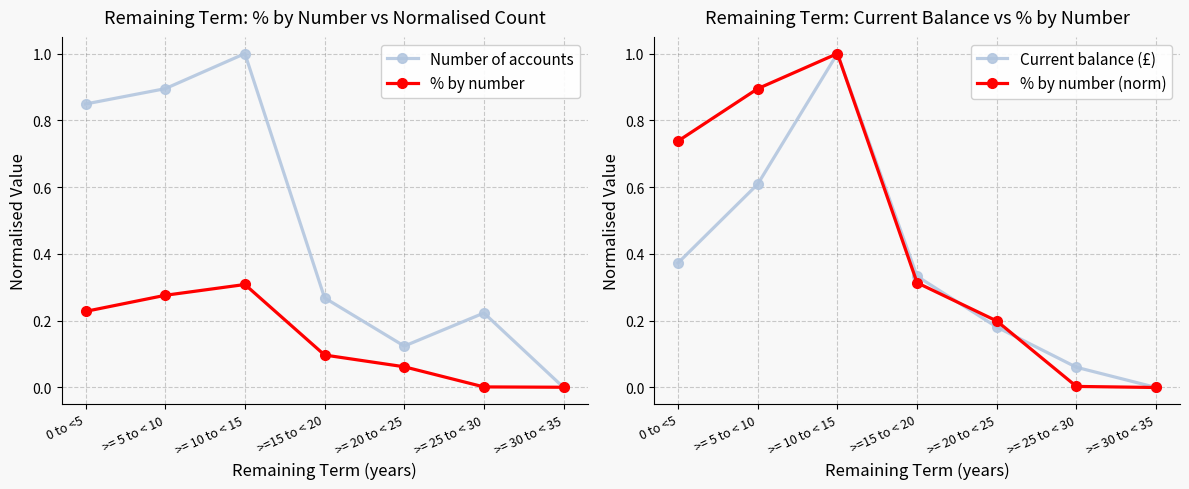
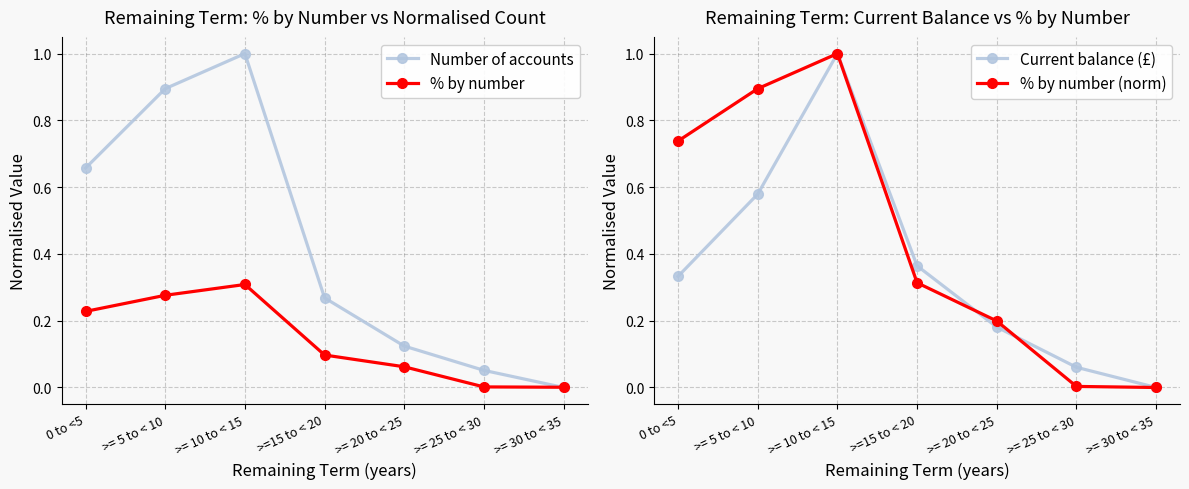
Remaining Term: % by Number vs Normalised Count, Number of accounts, 0 to <5: 0.85 -> 0.66
Remaining Term: % by Number vs Normalised Count, Number of accounts, >= 25 to < 30: 0.22 -> 0.05
Remaining Term: Current Balance vs % by Number, Current balance (£), 0 to <5: 0.37 -> 0.33
Remaining Term: Current Balance vs % by Number, Current balance (£), >= 5 to < 10: 0.61 -> 0.58
Remaining Term: Current Balance vs % by Number, Current balance (£), >=15 to < 20: 0.33 -> 0.36
